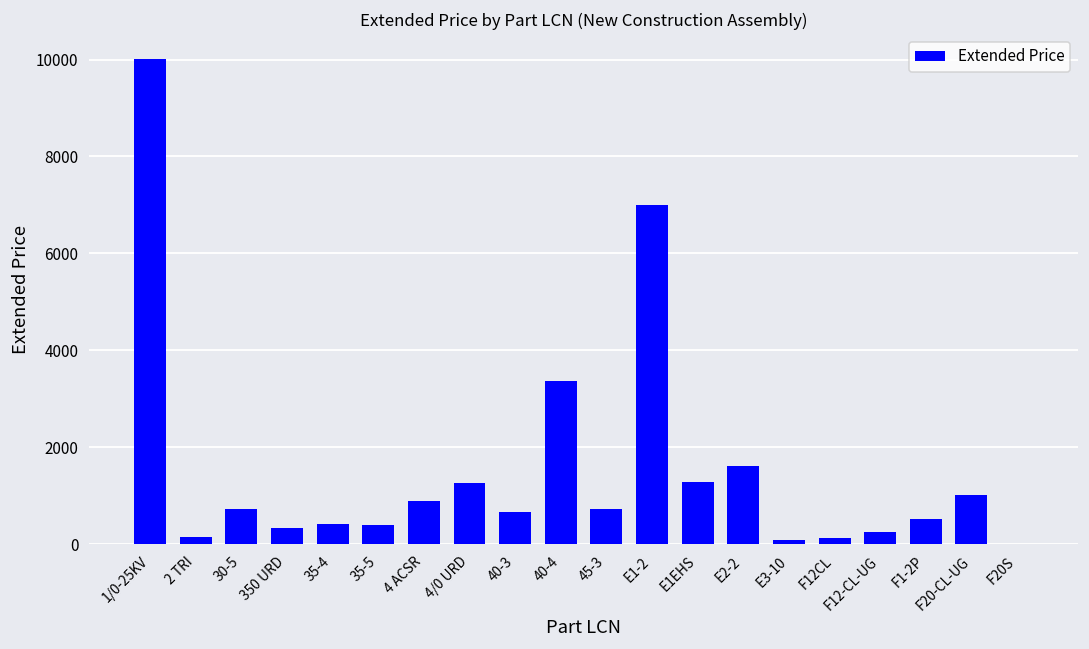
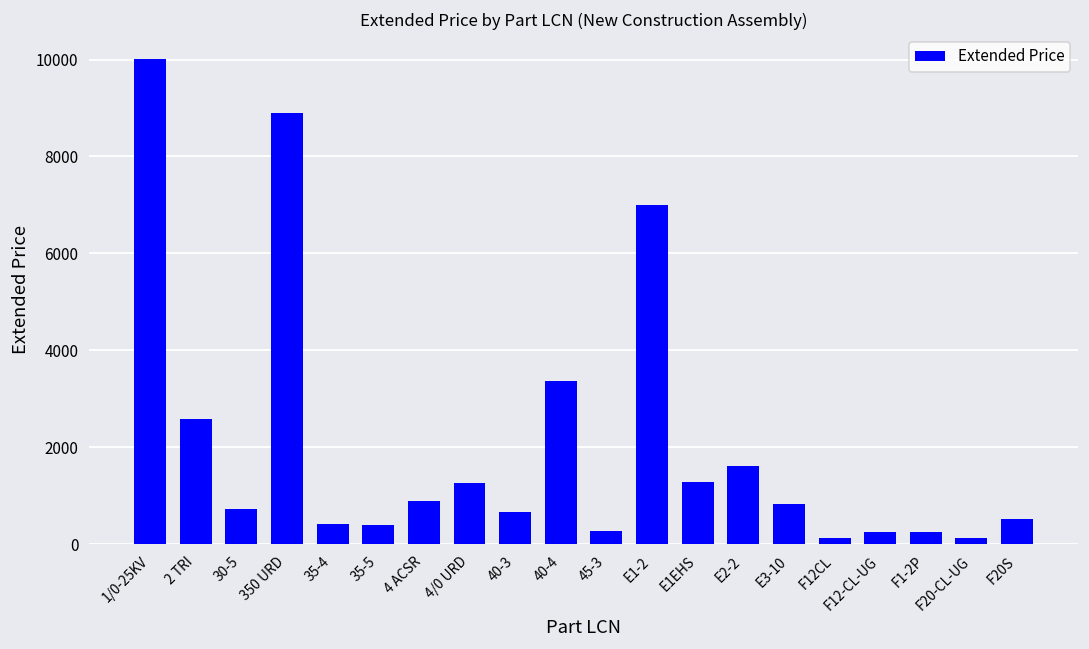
2 TRI: 100 -> 2600
350 URD: 300 -> 8900
45-3: 700 -> 300
E3-10: 100 -> 800
F1-2P: 500 -> 300
F20-CL-UG: 1000 -> 100
F20S: 0 -> 500
